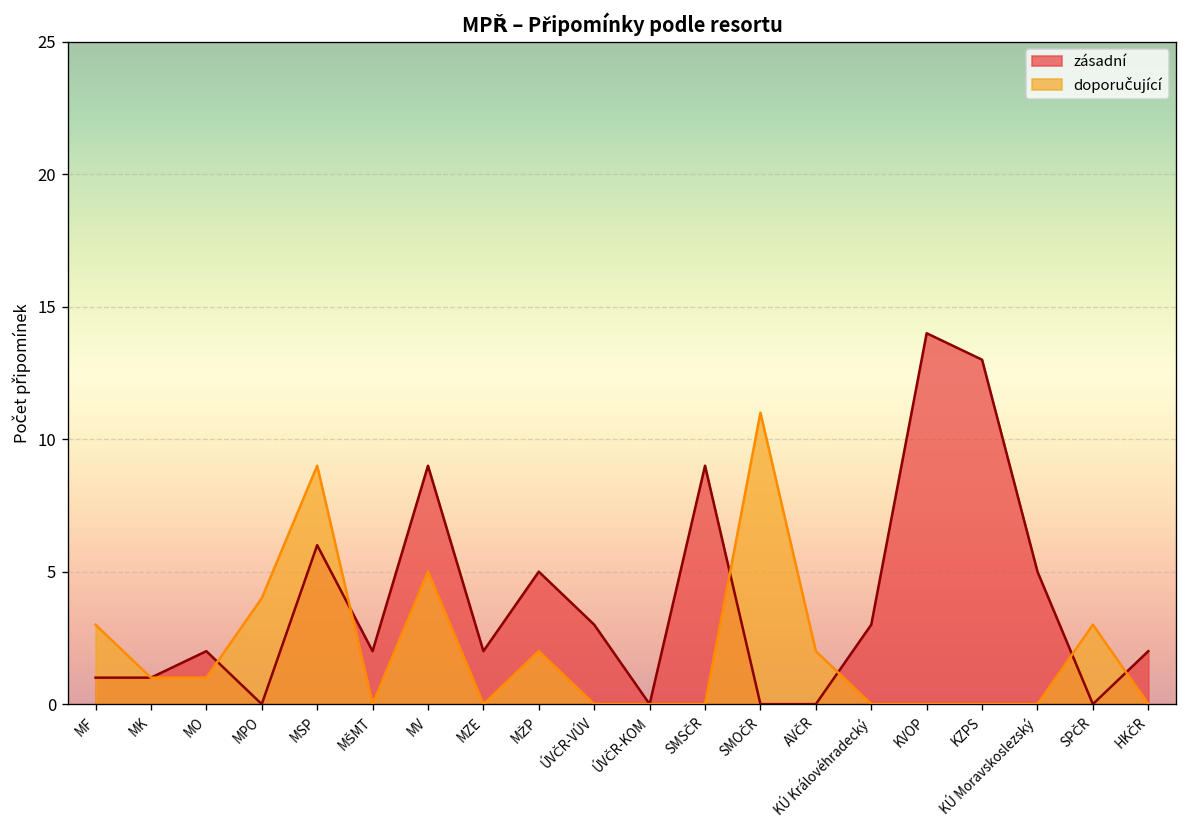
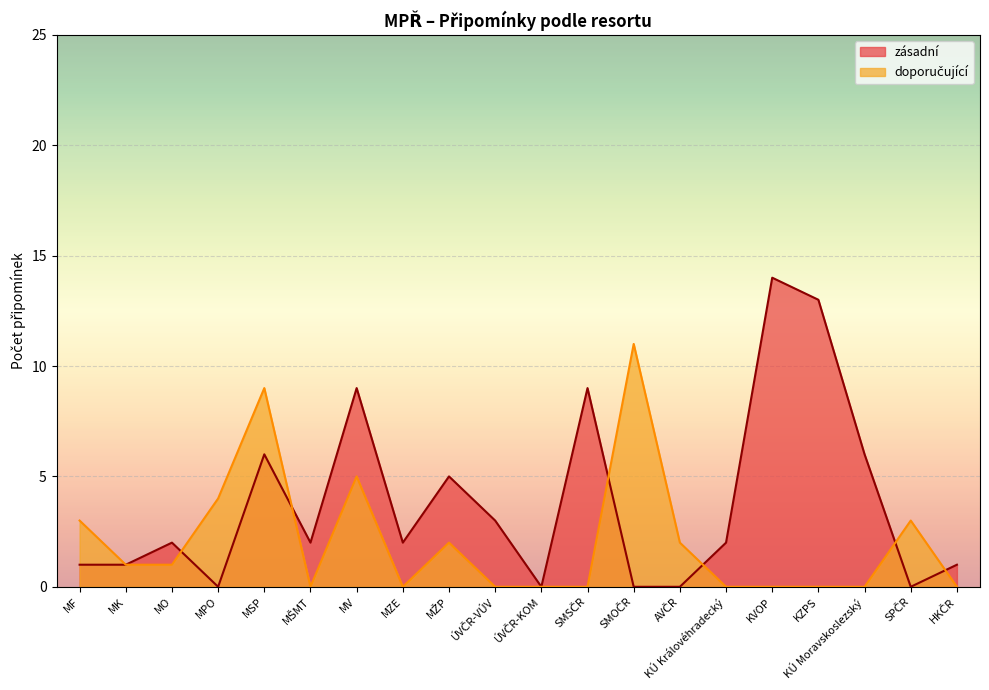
zásadní, KÚ Královéhradecký: 3 -> 2
zásadní, KÚ Moravskoslezský: 5 -> 6
zásadní, HKČR: 2 -> 1
